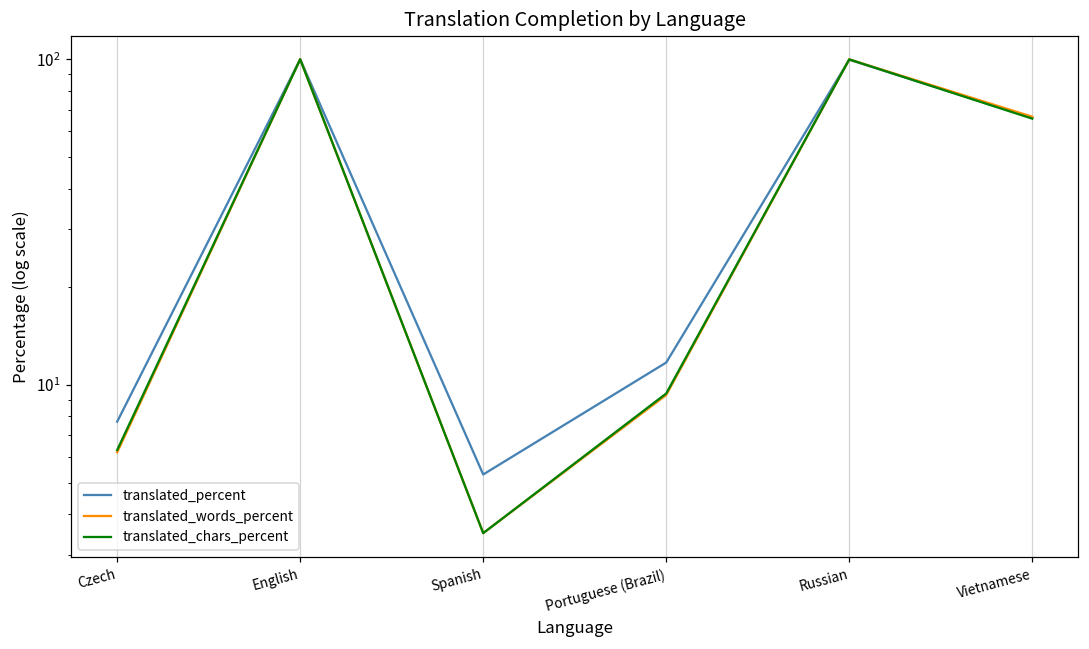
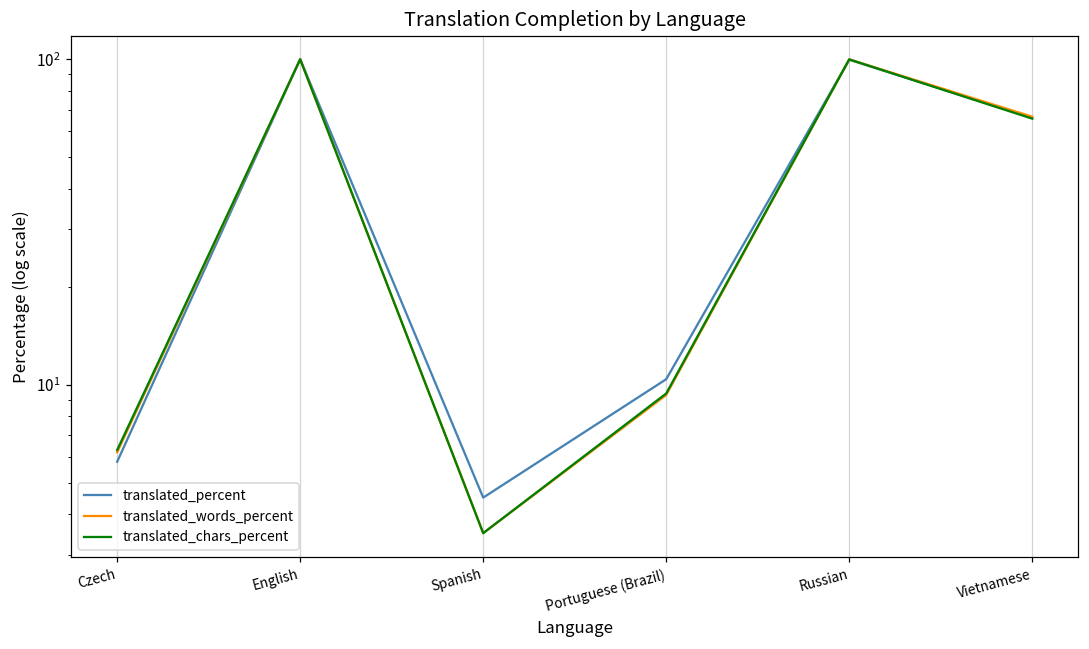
translated_percent, Czech: 7.7 -> 5.8
translated_percent, Spanish: 5.3 -> 4.5
translated_percent, Portuguese (Brazil): 11.7 -> 10.4
